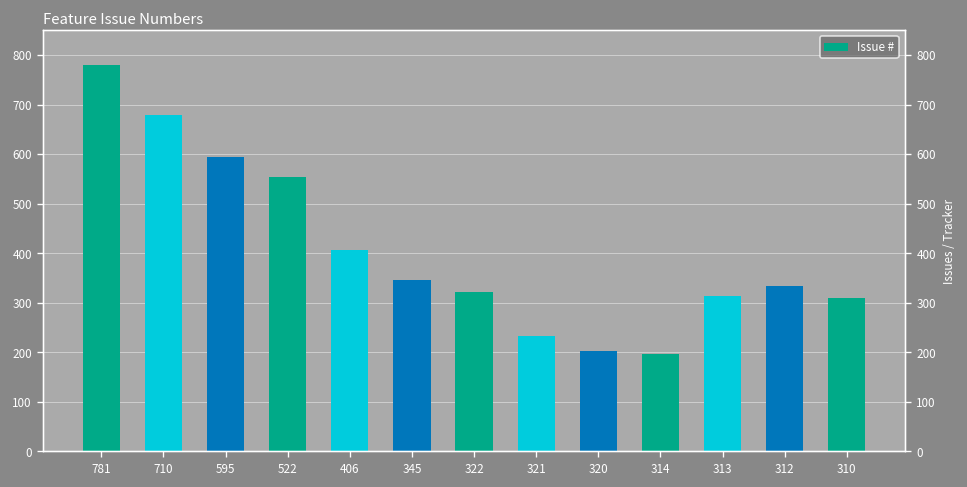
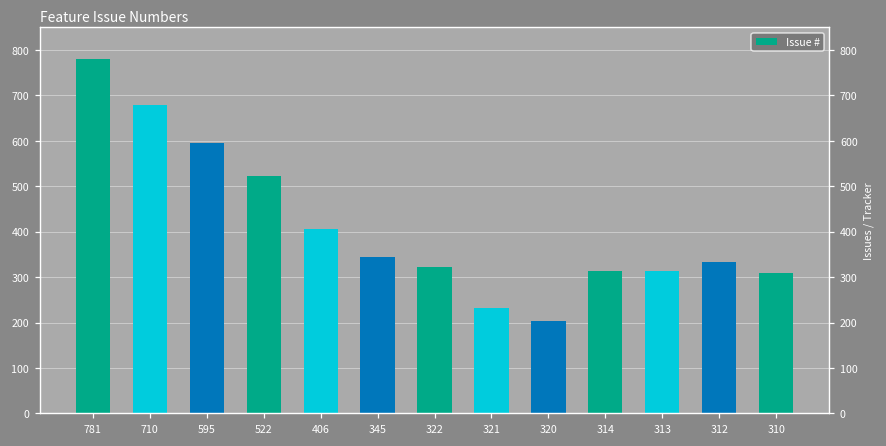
522: 550 -> 520
314: 200 -> 310
